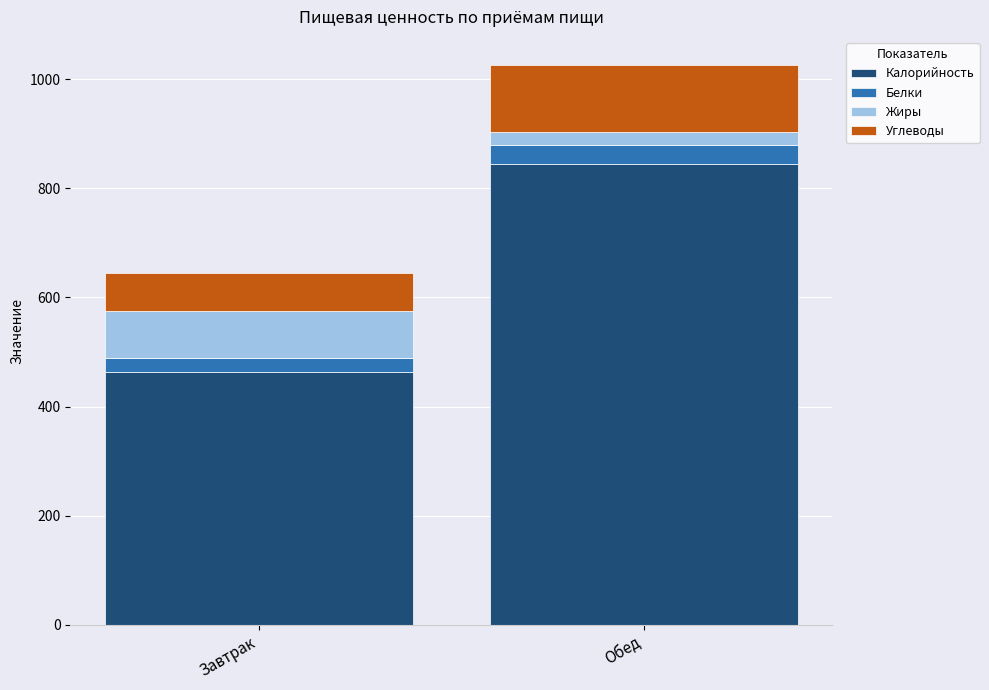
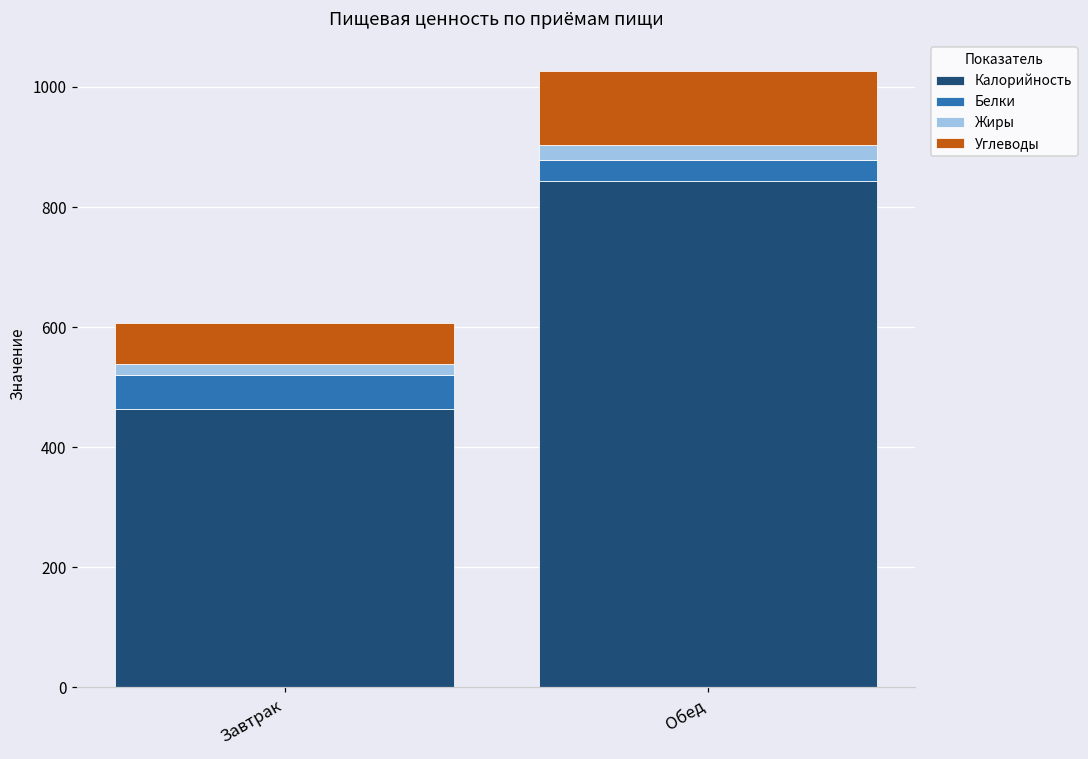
Белки, Завтрак: 30 -> 60
Жиры, Завтрак: 90 -> 20
